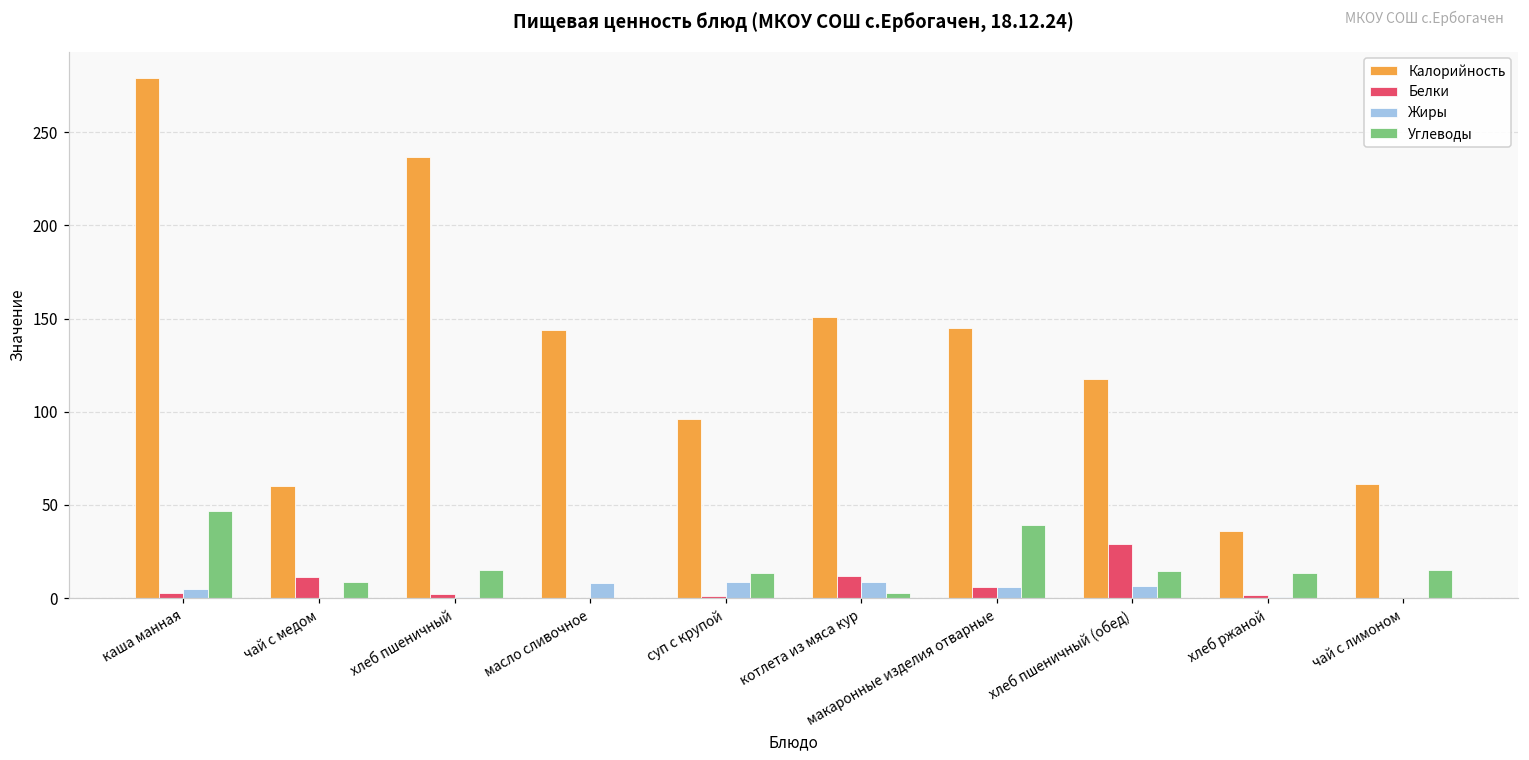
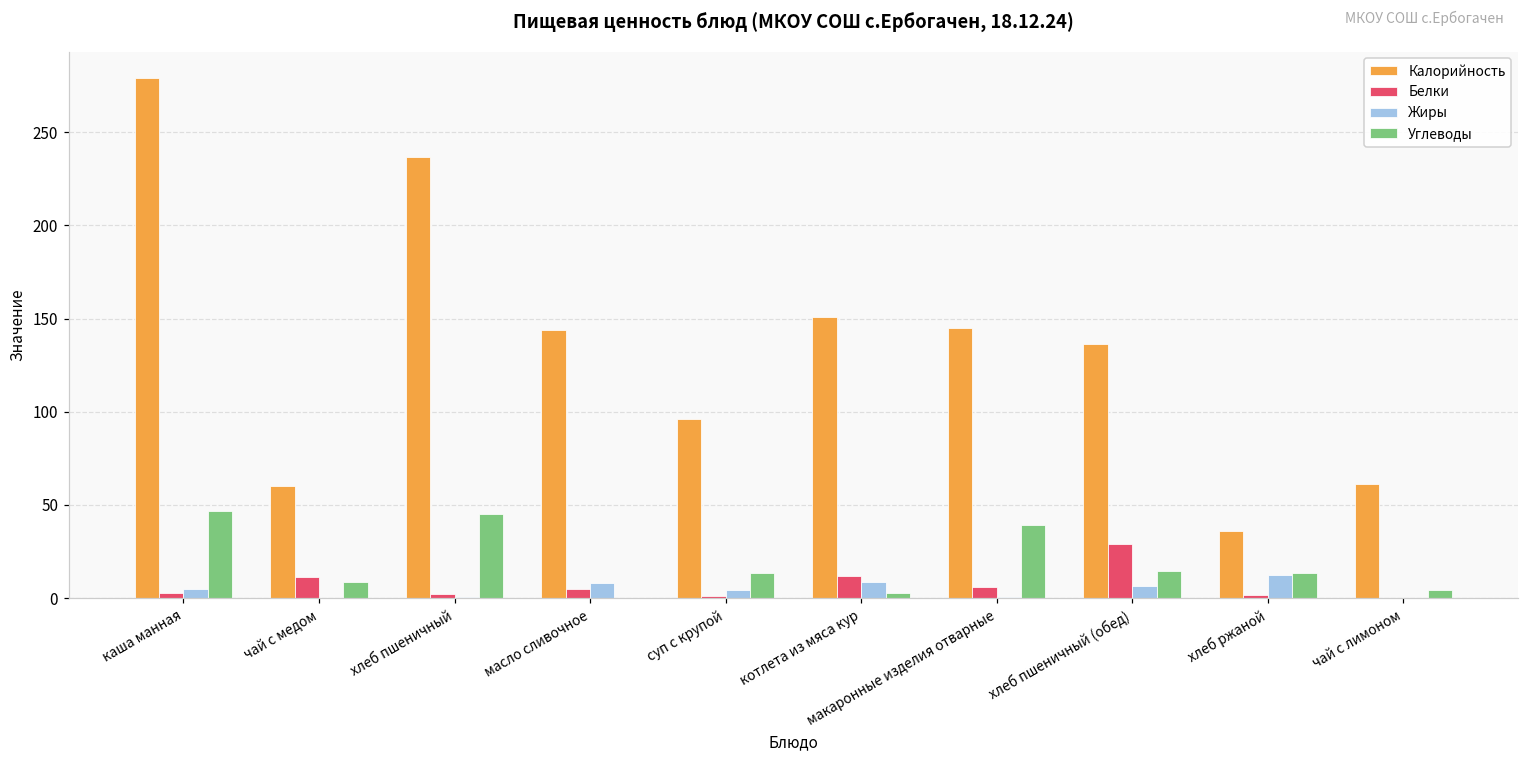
Углеводы, хлеб пшеничный: 15 -> 45
Белки, масло сливочное: 0 -> 5
Жиры, суп с крупой: 9 -> 4
Жиры, макаронные изделия отварные: 6 -> 1
Калорийность, хлеб пшеничный (обед): 118 -> 136
Жиры, хлеб ржаной: 0 -> 12
Углеводы, чай с лимоном: 15 -> 4
